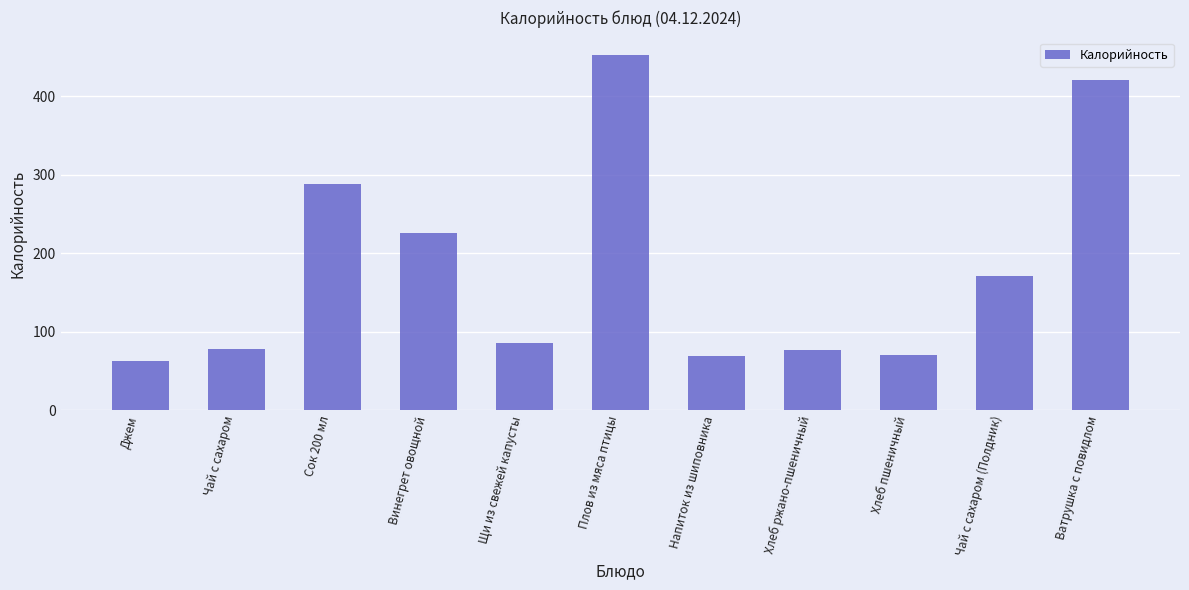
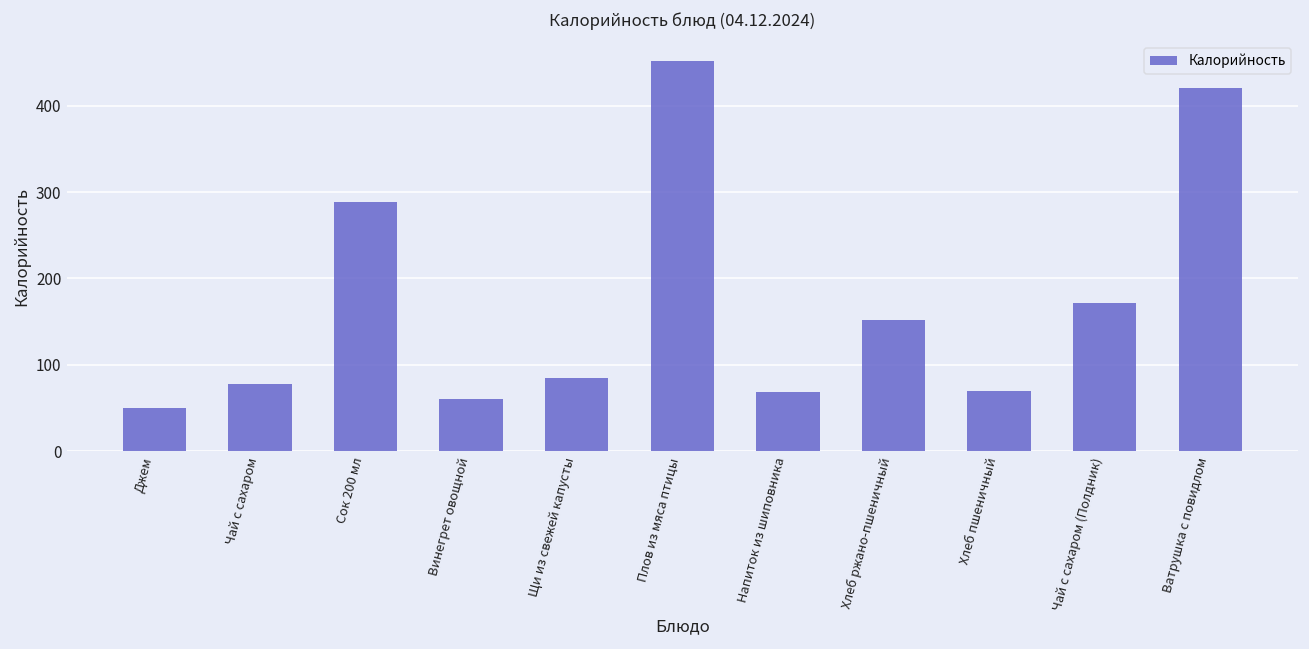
Джем: 60 -> 50
Винегрет овощной: 230 -> 60
Хлеб ржано-пшеничный: 80 -> 150
